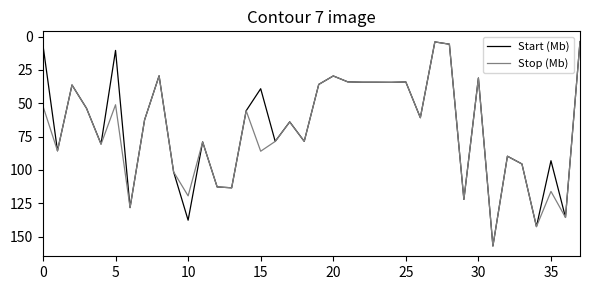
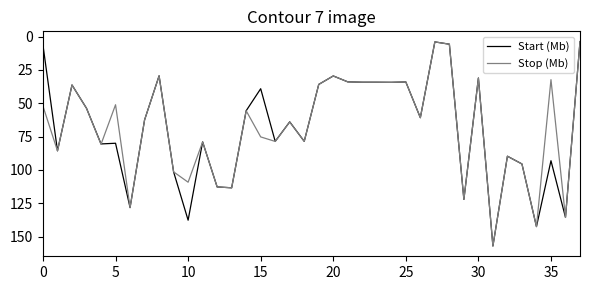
Start (Mb), 5: 10 -> 80
Stop (Mb), 10: 119 -> 109
Stop (Mb), 15: 86 -> 75
Stop (Mb), 35: 116 -> 32
